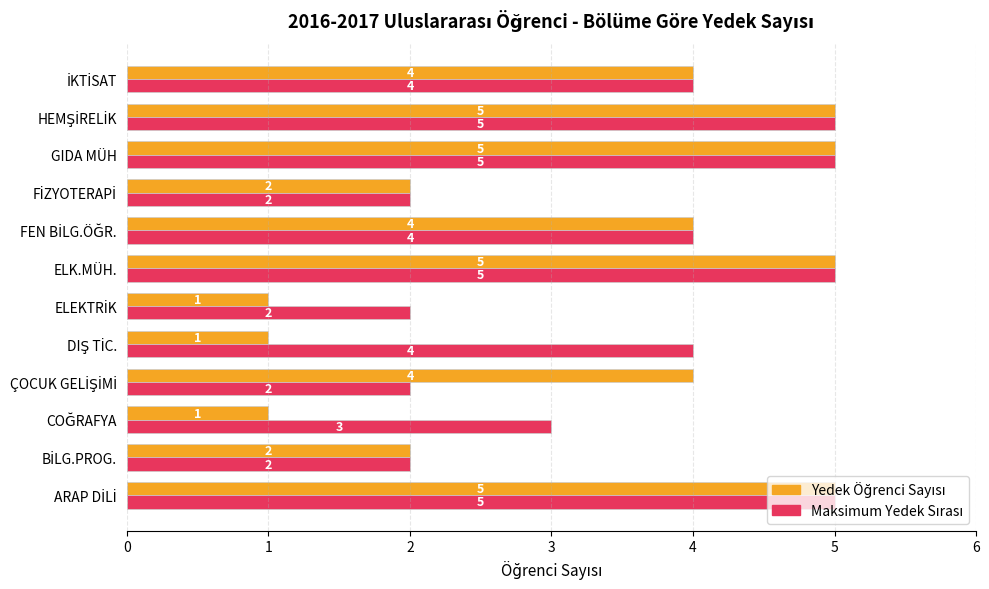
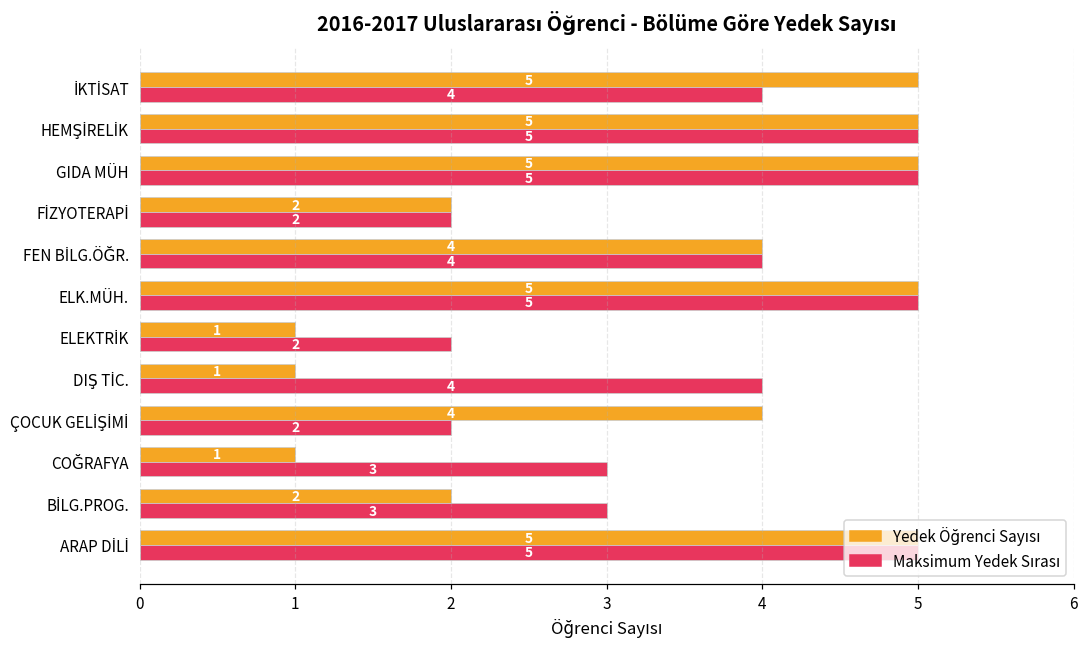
Yedek Öğrenci Sayısı, İKTİSAT: 4 -> 5
Maksimum Yedek Sırası, BİLG.PROG.: 2 -> 3
